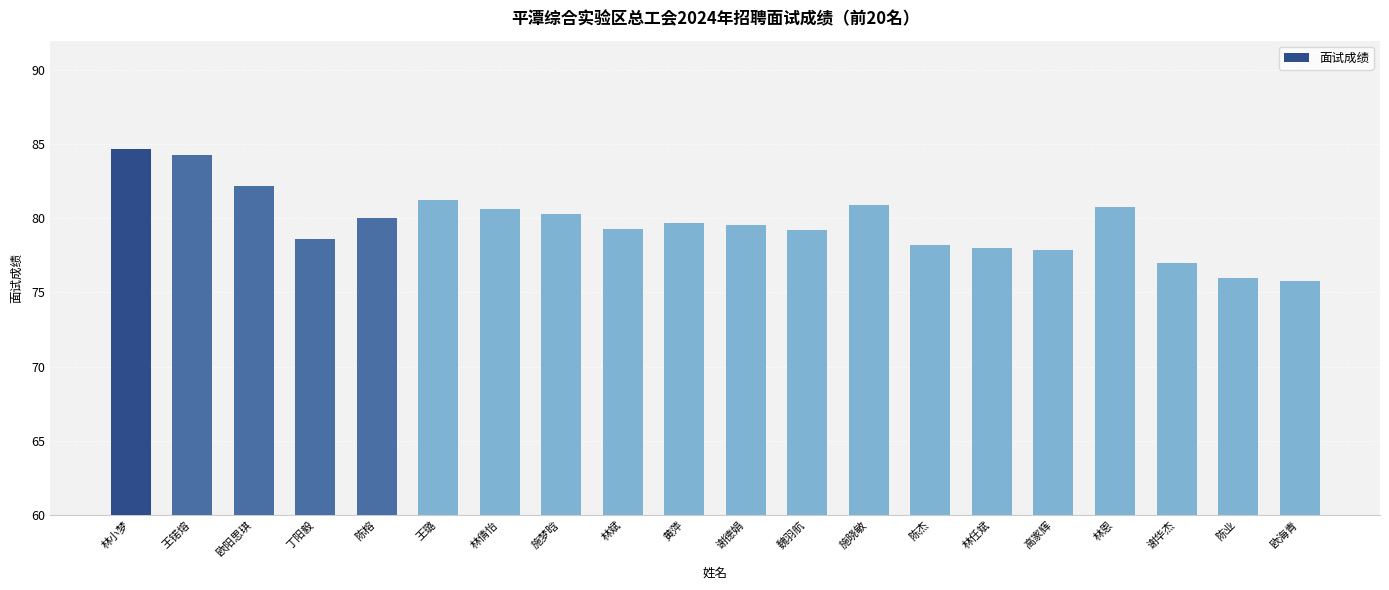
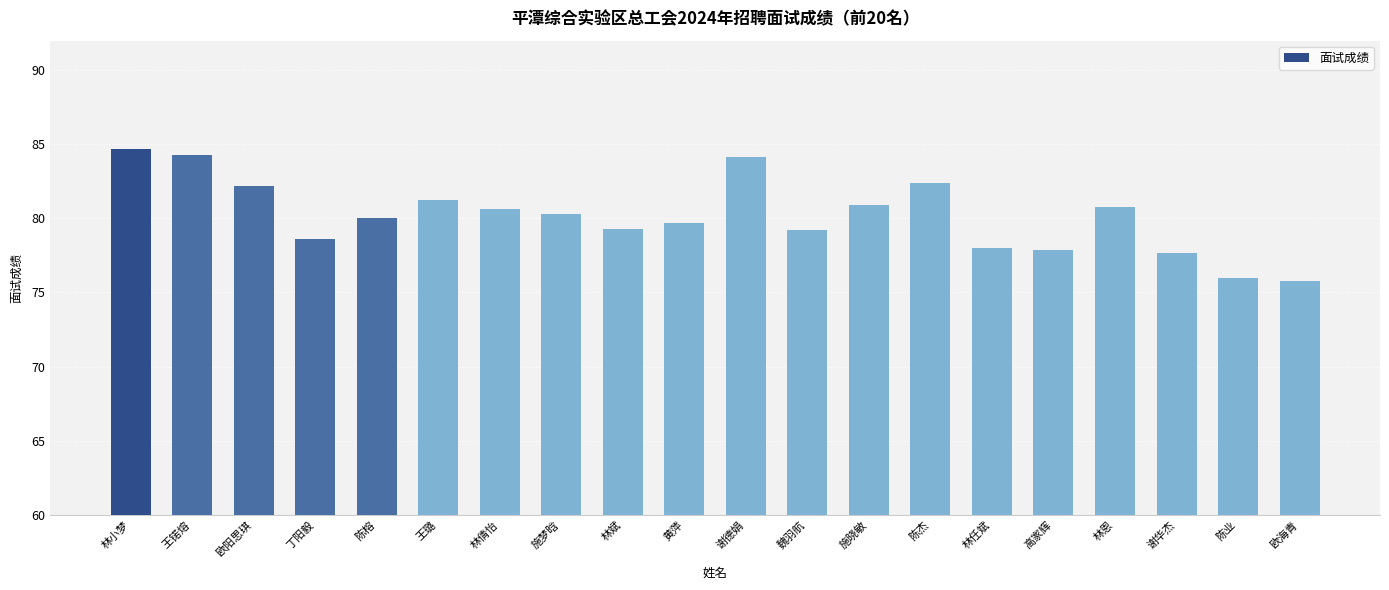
谢德娟: 79.5 -> 84.1
陈杰: 78.2 -> 82.4
谢华杰: 77.0 -> 77.7
